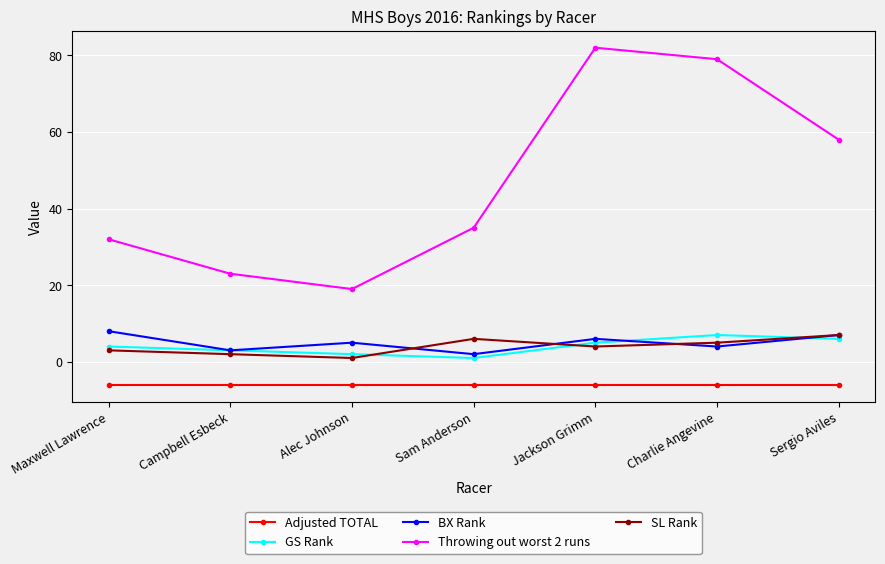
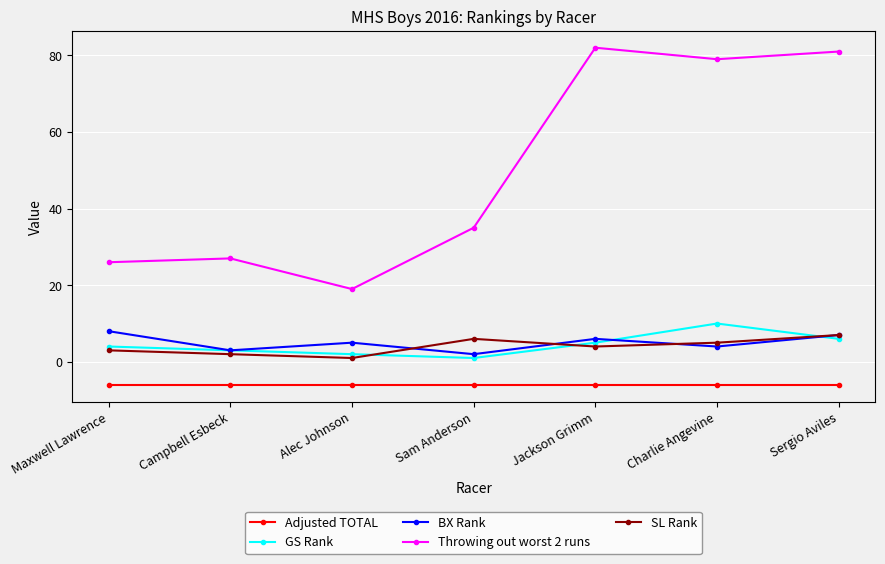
Throwing out worst 2 runs, Maxwell Lawrence: 32 -> 26
Throwing out worst 2 runs, Campbell Esbeck: 23 -> 27
GS Rank, Charlie Angevine: 7 -> 10
Throwing out worst 2 runs, Sergio Aviles: 58 -> 81
